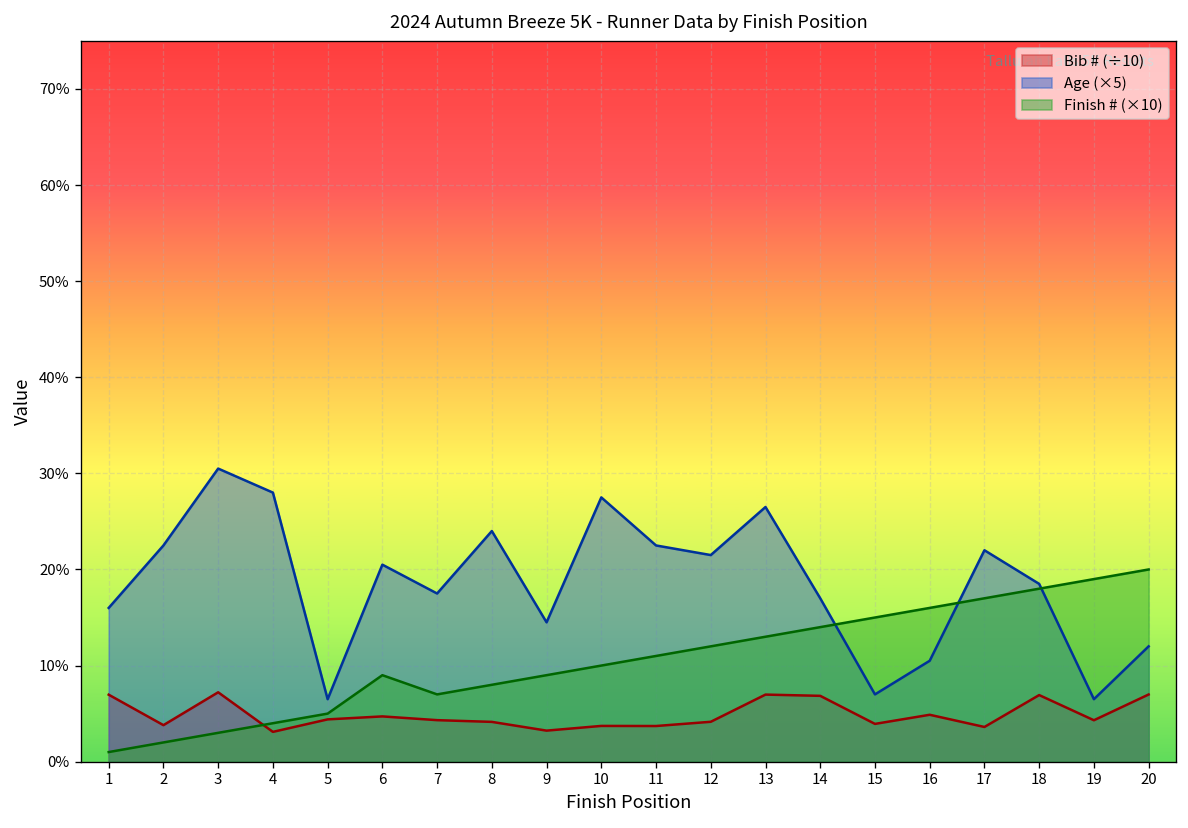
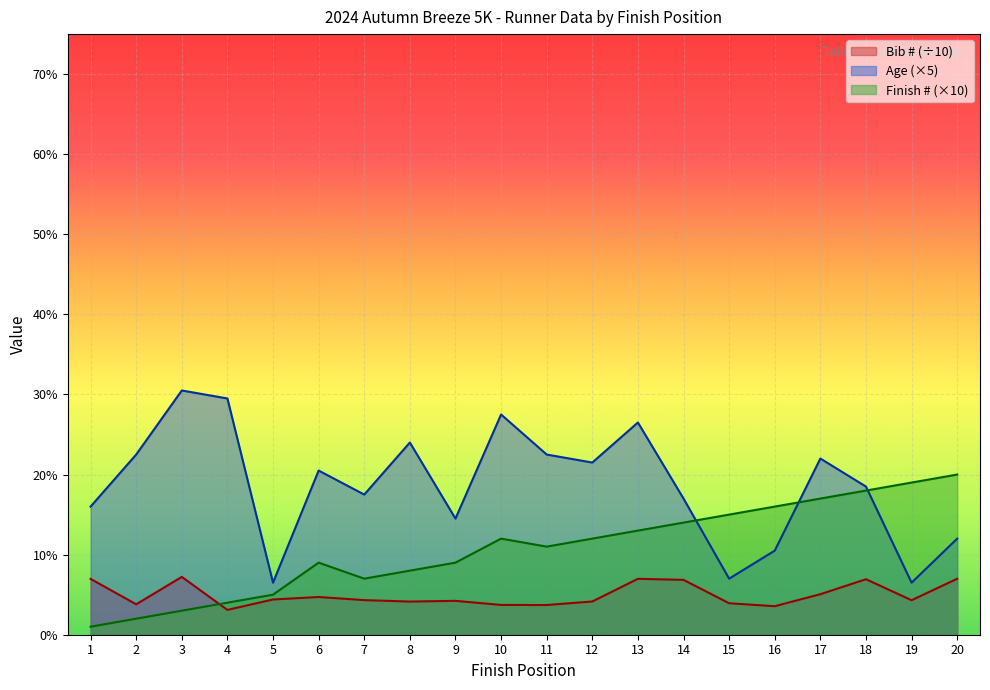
Age (×5), 4: 28% -> 30%
Bib # (÷10), 9: 3% -> 4%
Finish # (×10), 10: 10% -> 12%
Bib # (÷10), 16: 5% -> 4%
Bib # (÷10), 17: 4% -> 5%
